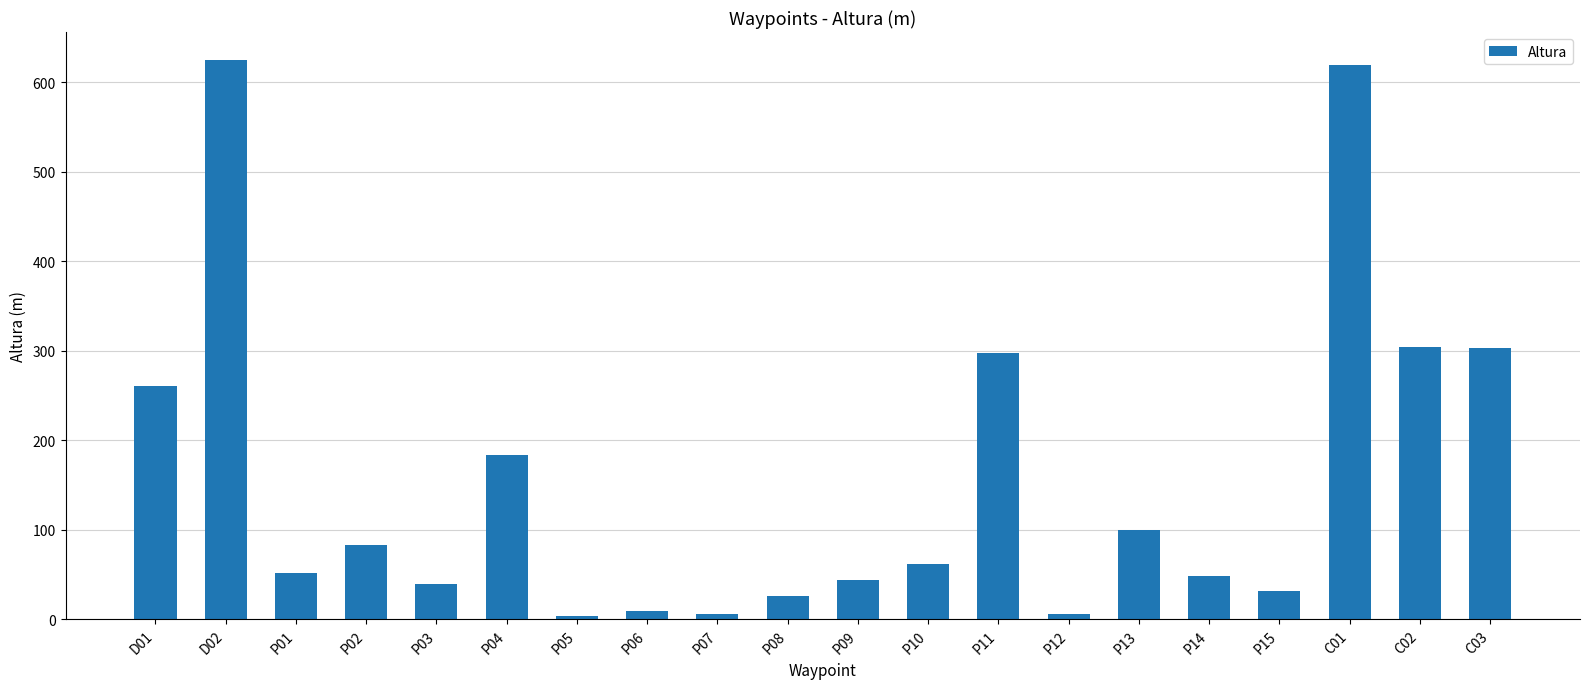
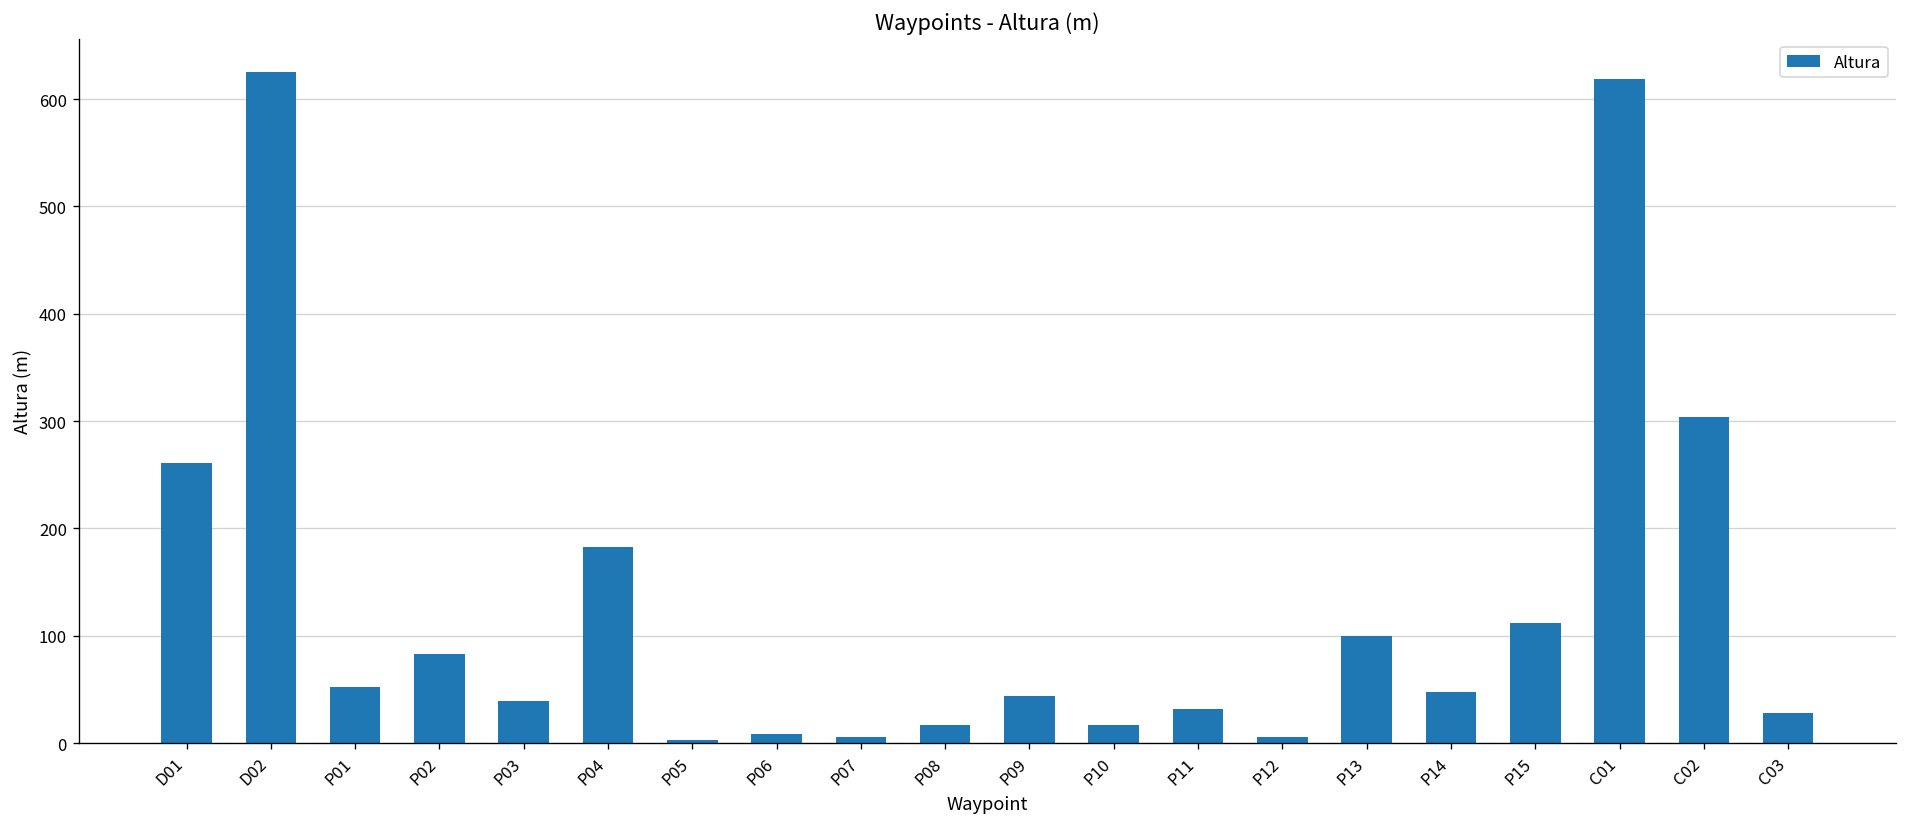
P08: 30 -> 20
P10: 60 -> 20
P11: 300 -> 30
P15: 30 -> 110
C03: 300 -> 30
